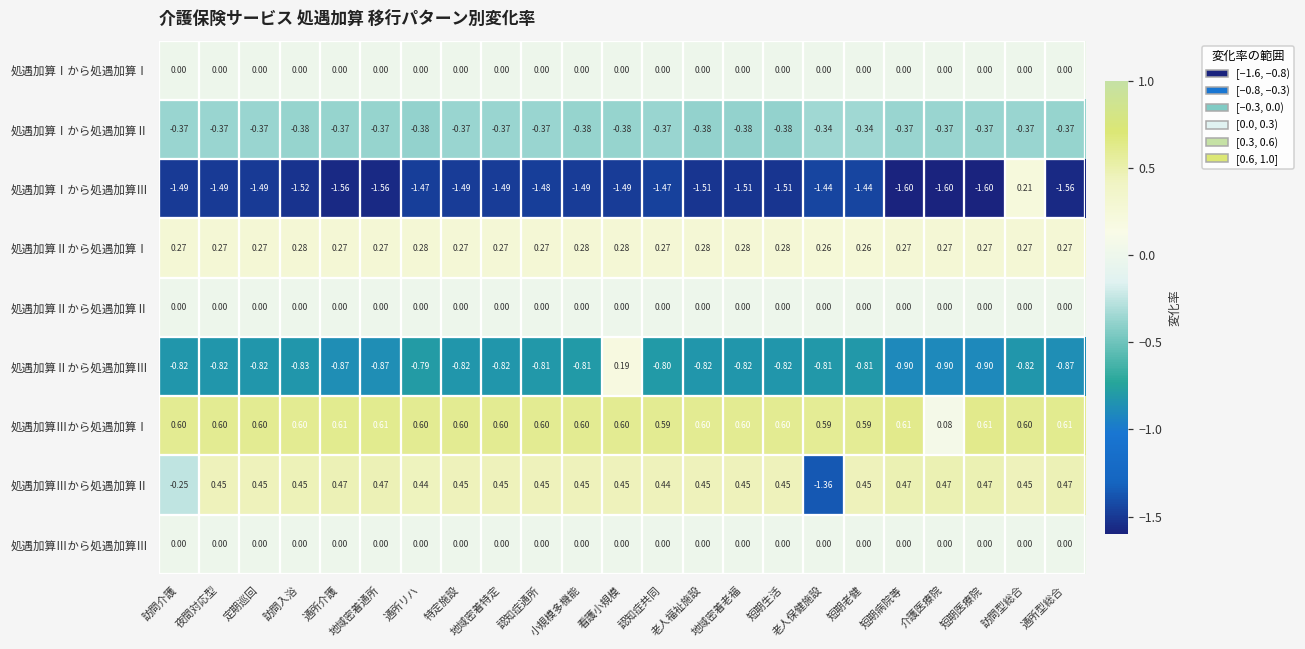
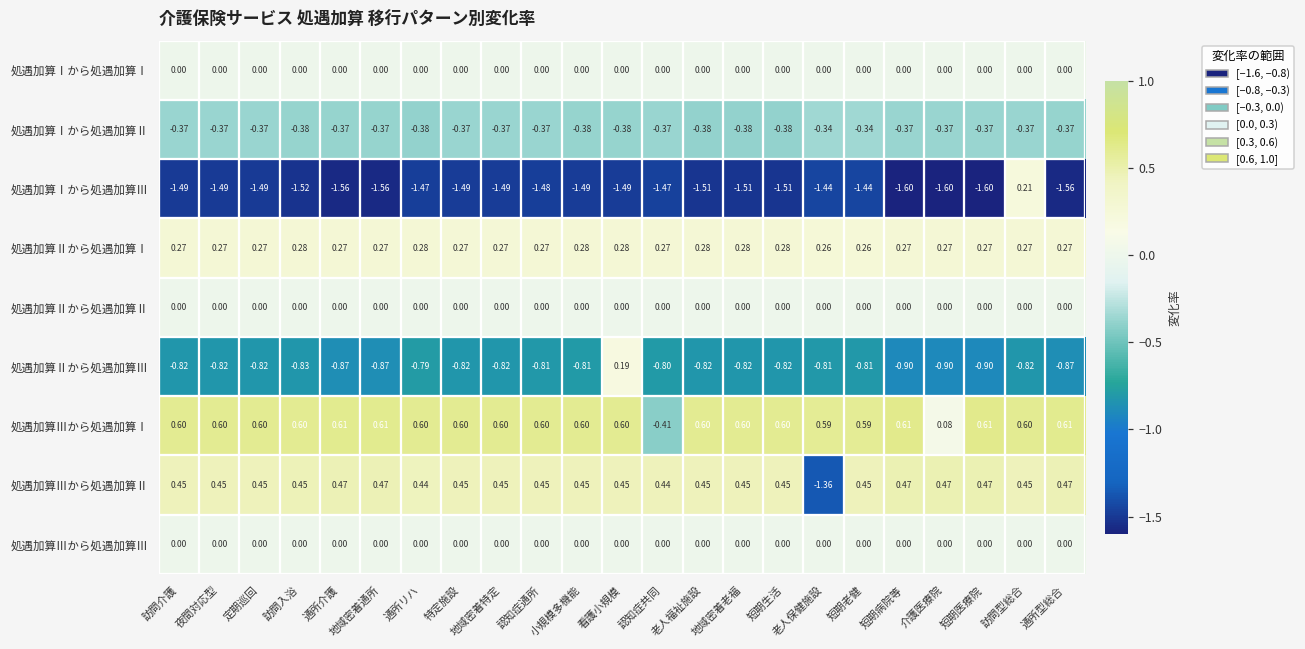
処遇加算Ⅲから処遇加算Ⅰ, 認知症共同: 0.59 -> -0.41
処遇加算Ⅲから処遇加算Ⅱ, 訪問介護: -0.25 -> 0.45
